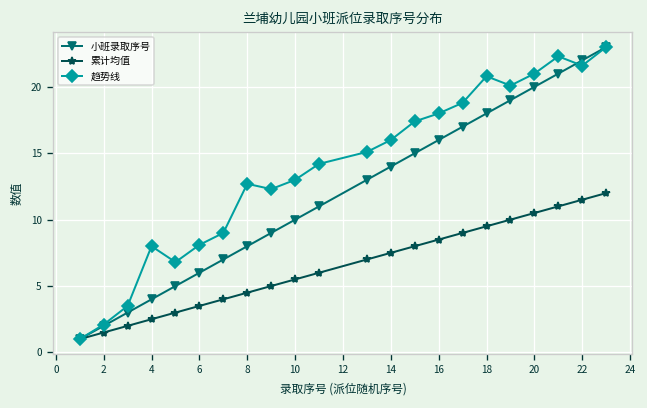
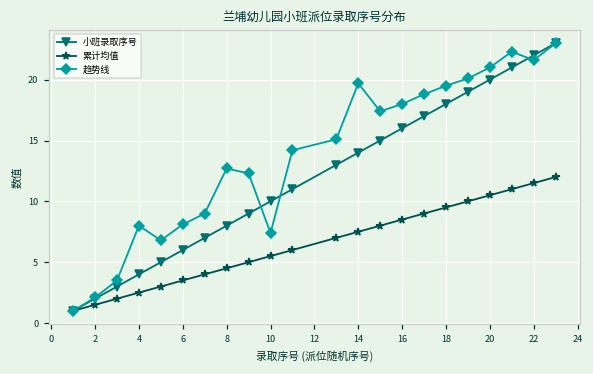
趋势线, 10: 13.0 -> 7.4
趋势线, 14: 16.0 -> 19.7
趋势线, 18: 20.8 -> 19.5
